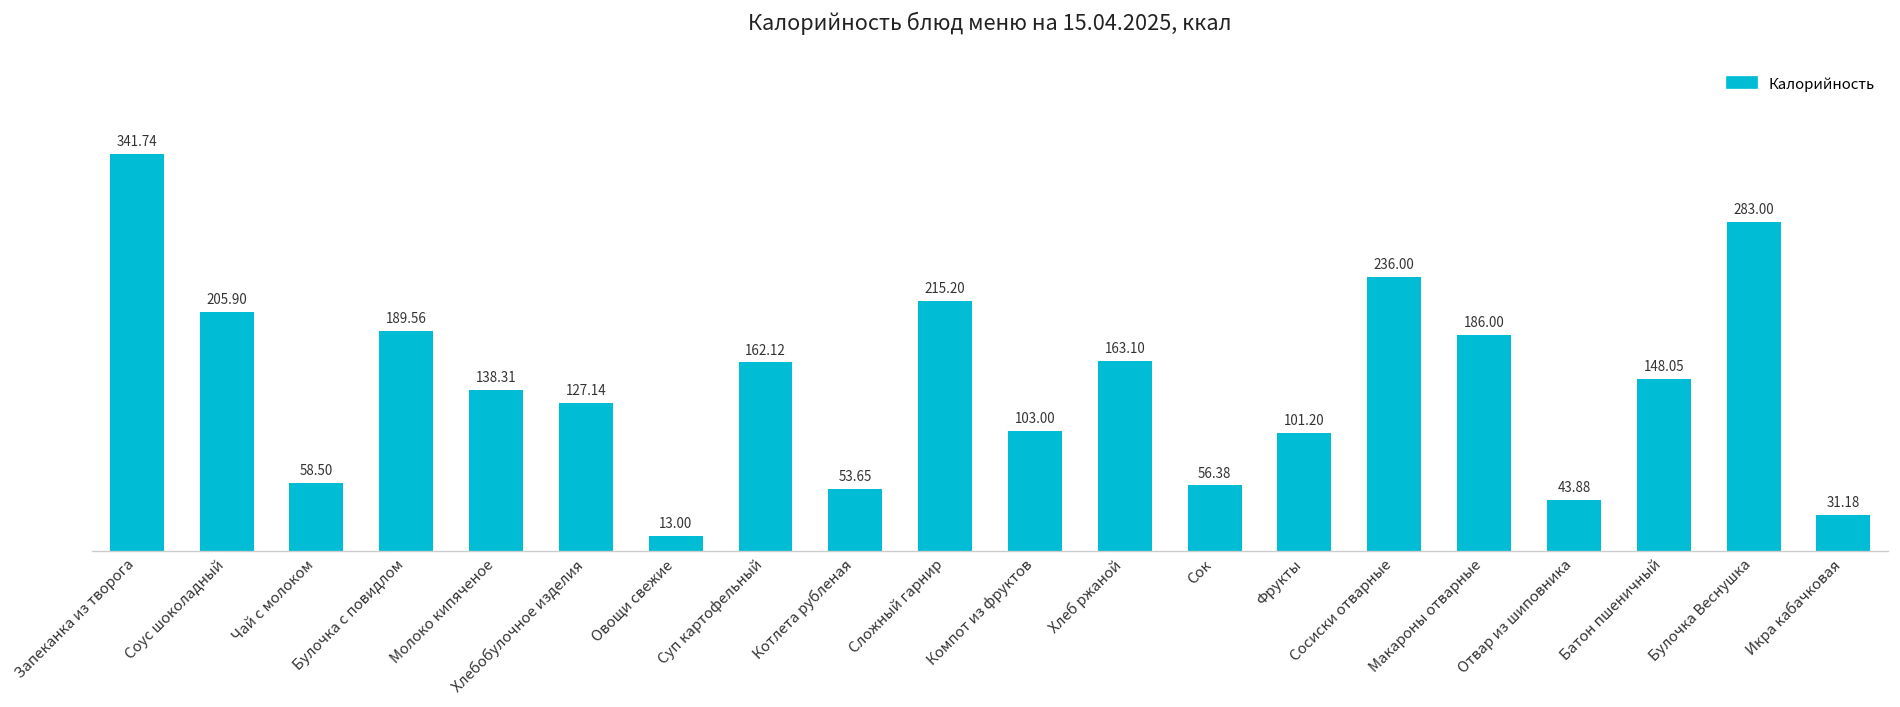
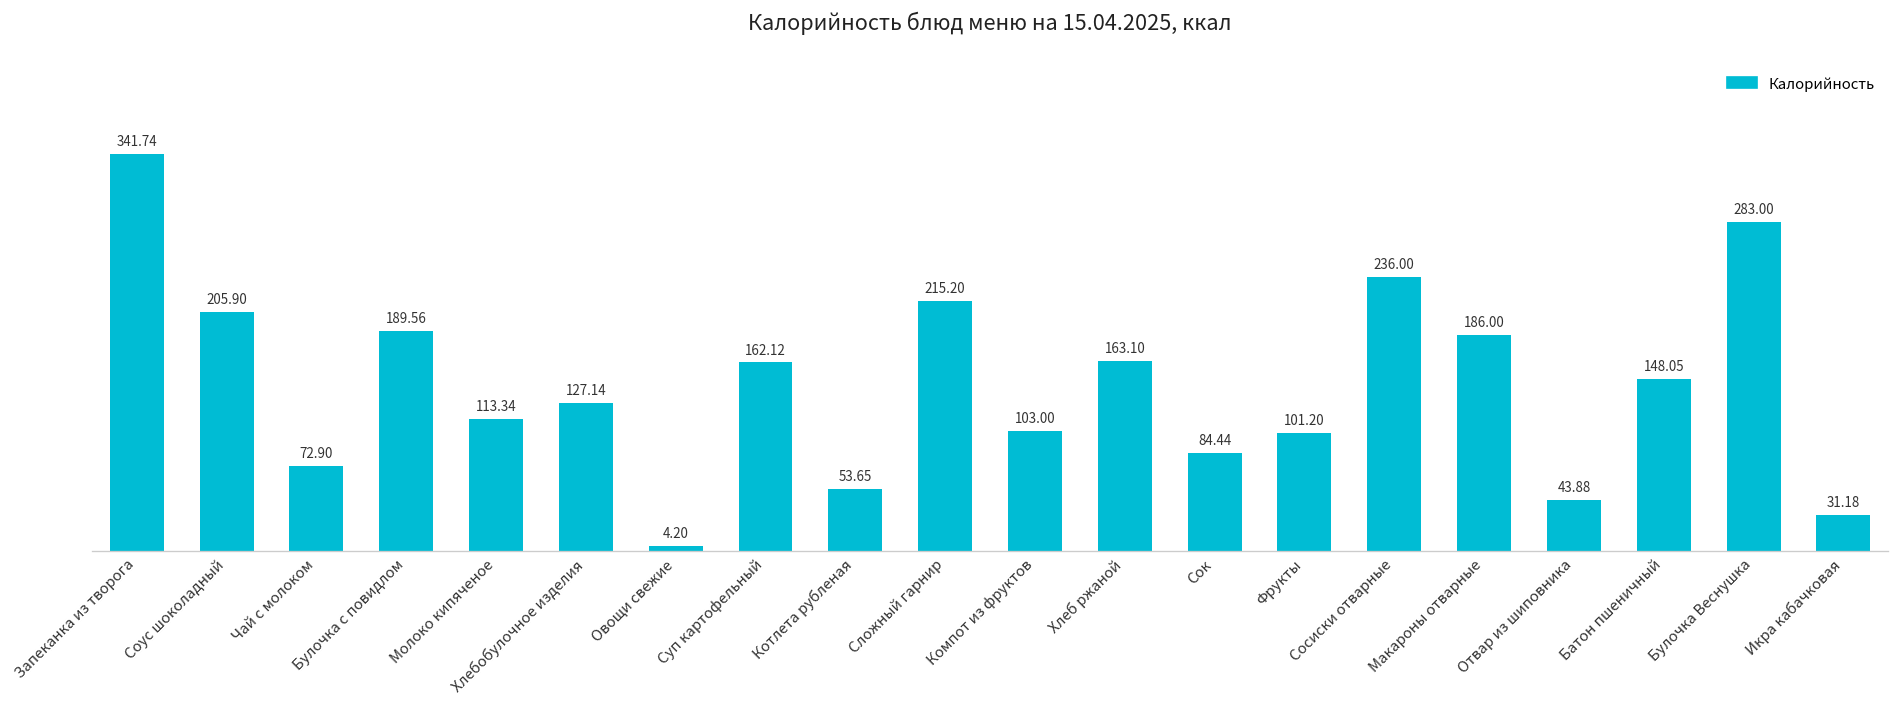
Чай с молоком: 58.50 -> 72.90
Молоко кипяченое: 138.31 -> 113.34
Овощи свежие: 13.00 -> 4.20
Сок: 56.38 -> 84.44
